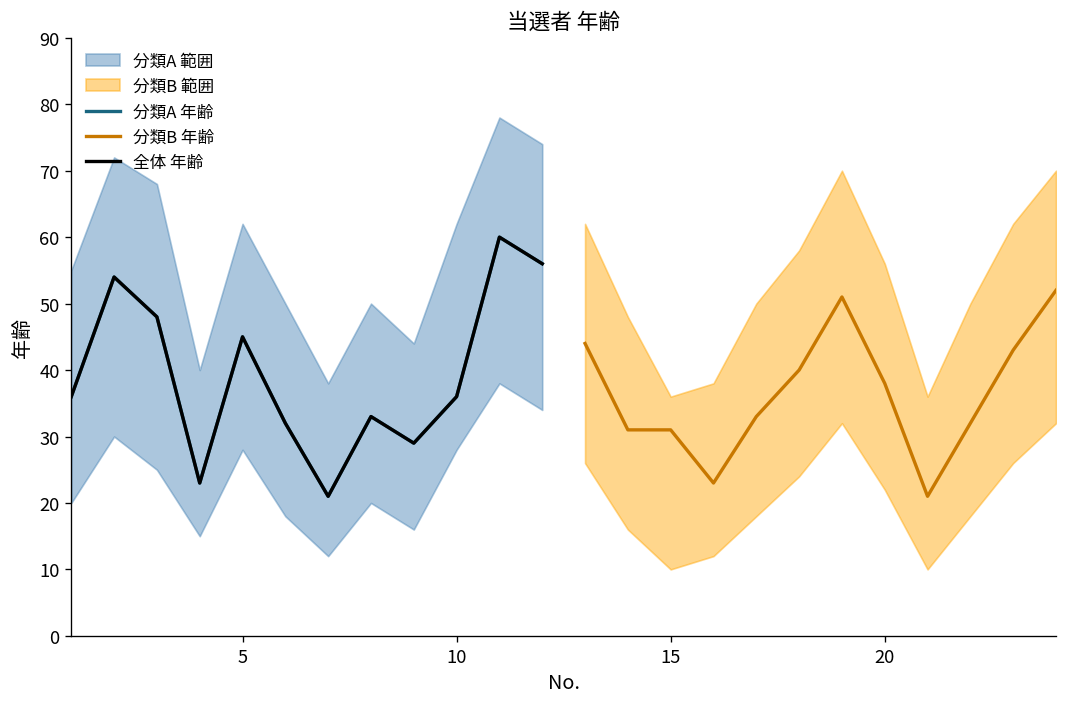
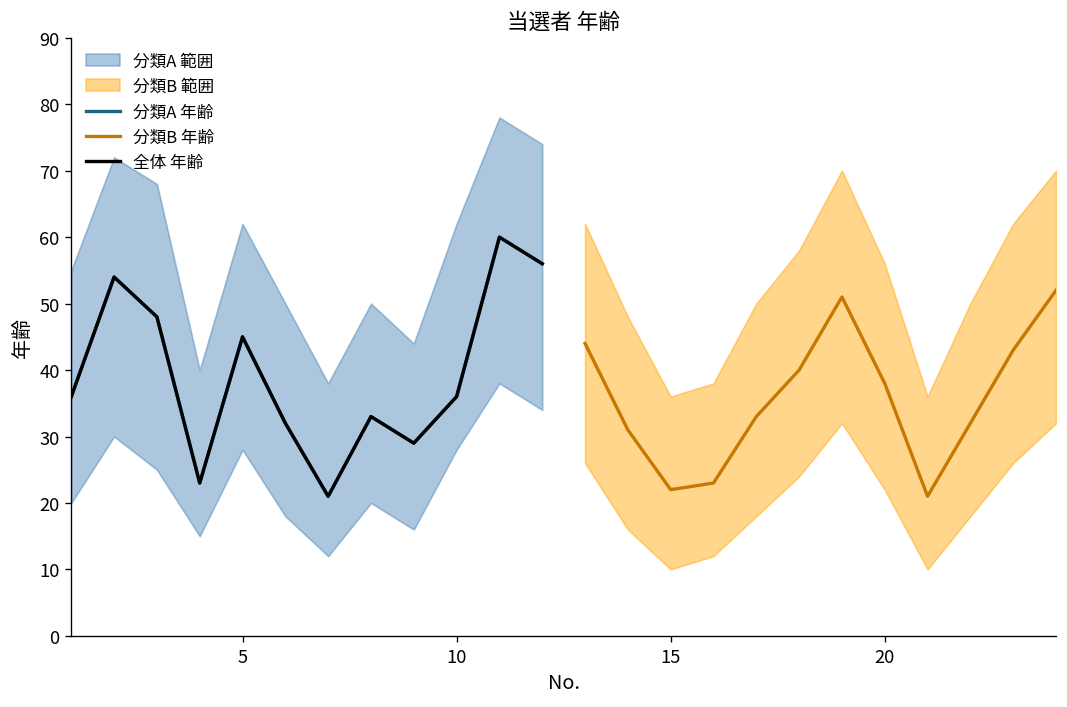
分類B 年齢, 15: 31 -> 22
